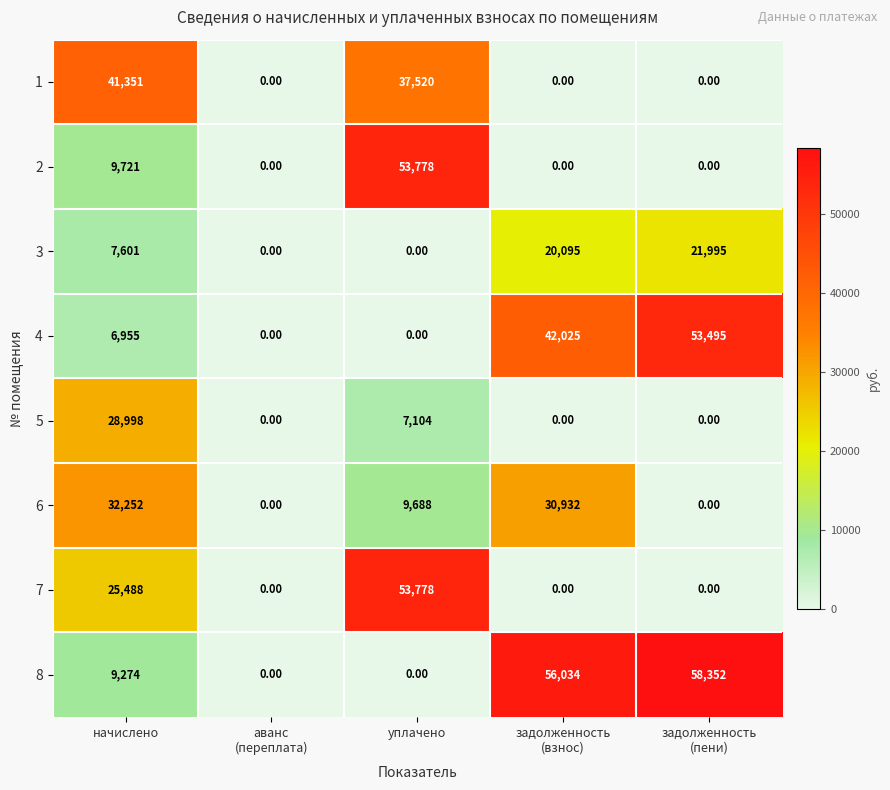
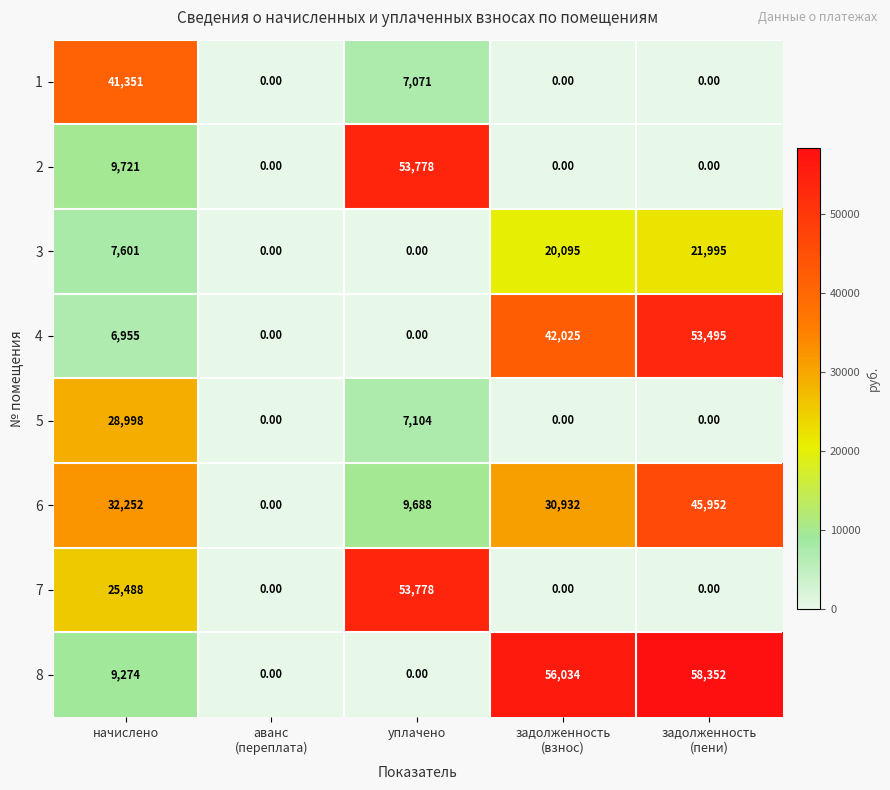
1, уплачено: 37,520 -> 7,071
6, задолженность (пени): 0.00 -> 45,952
